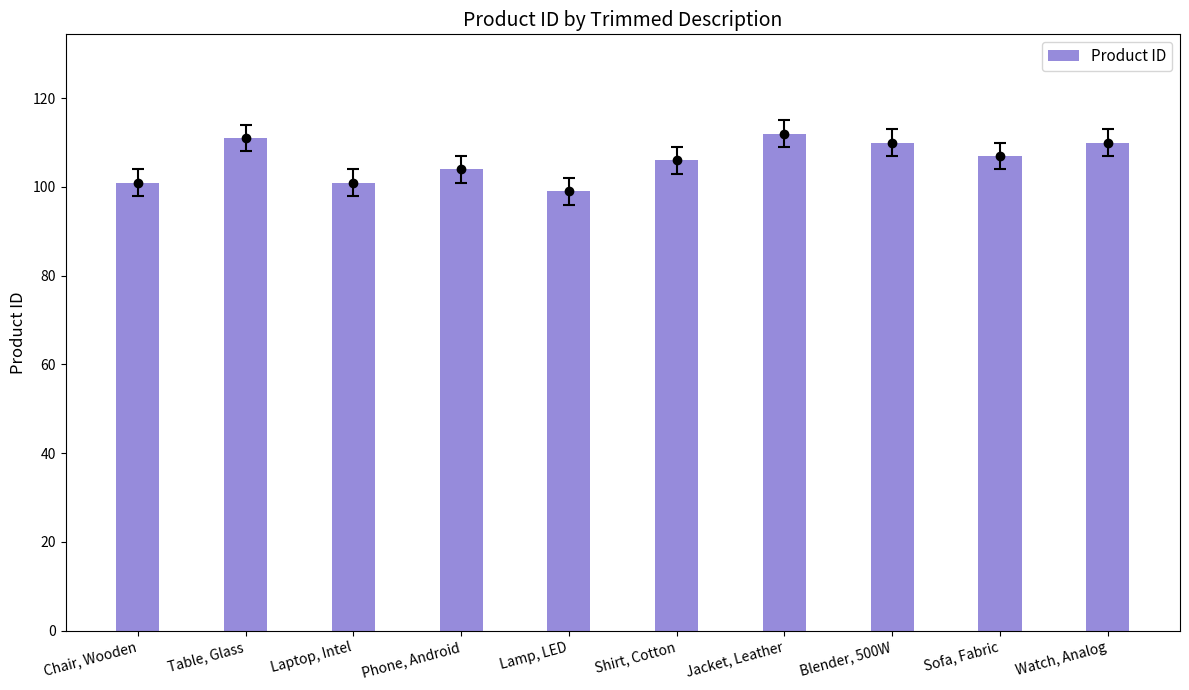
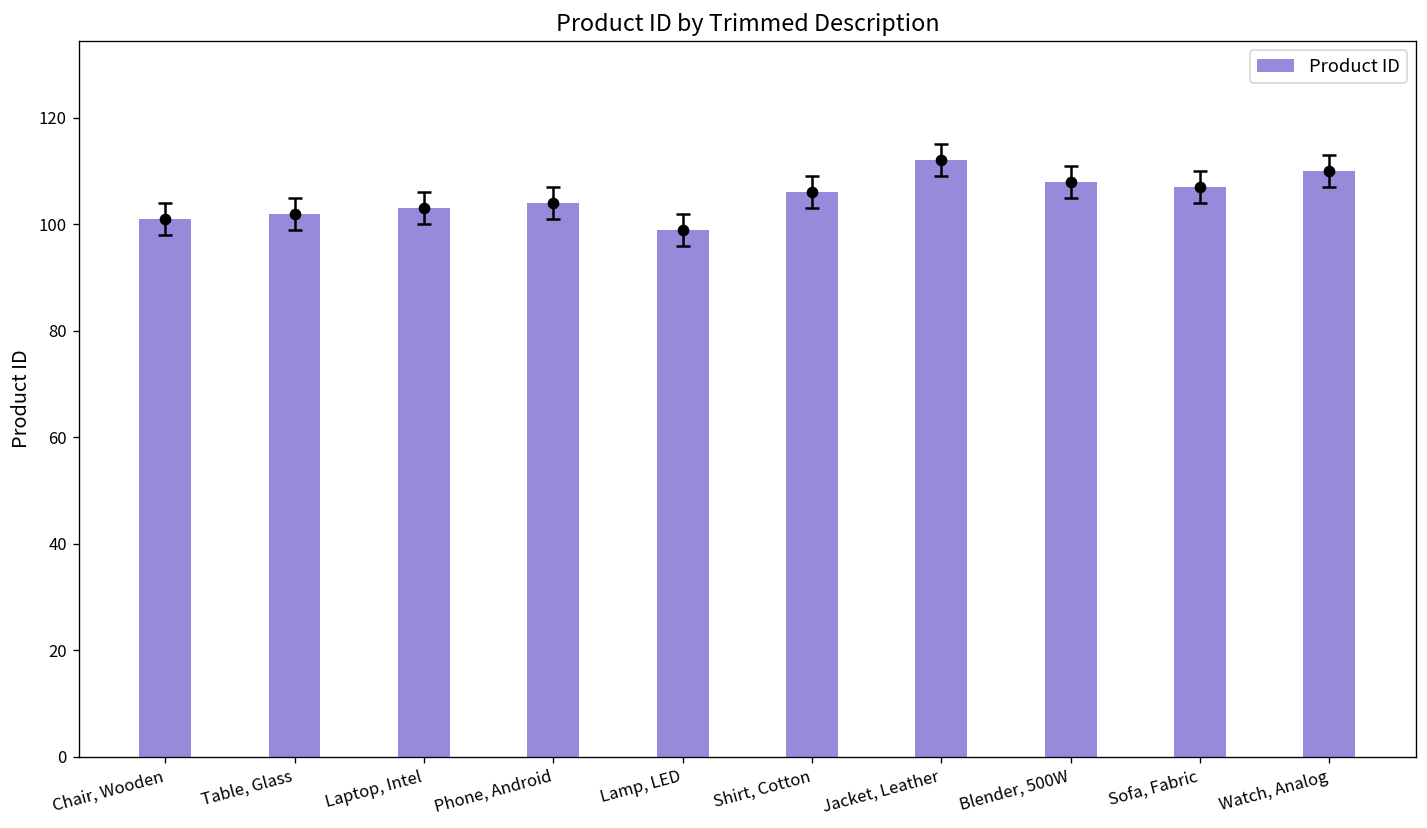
Product ID, Table, Glass: 111 -> 102
Product ID, Laptop, Intel: 101 -> 103
Product ID, Blender, 500W: 110 -> 108
